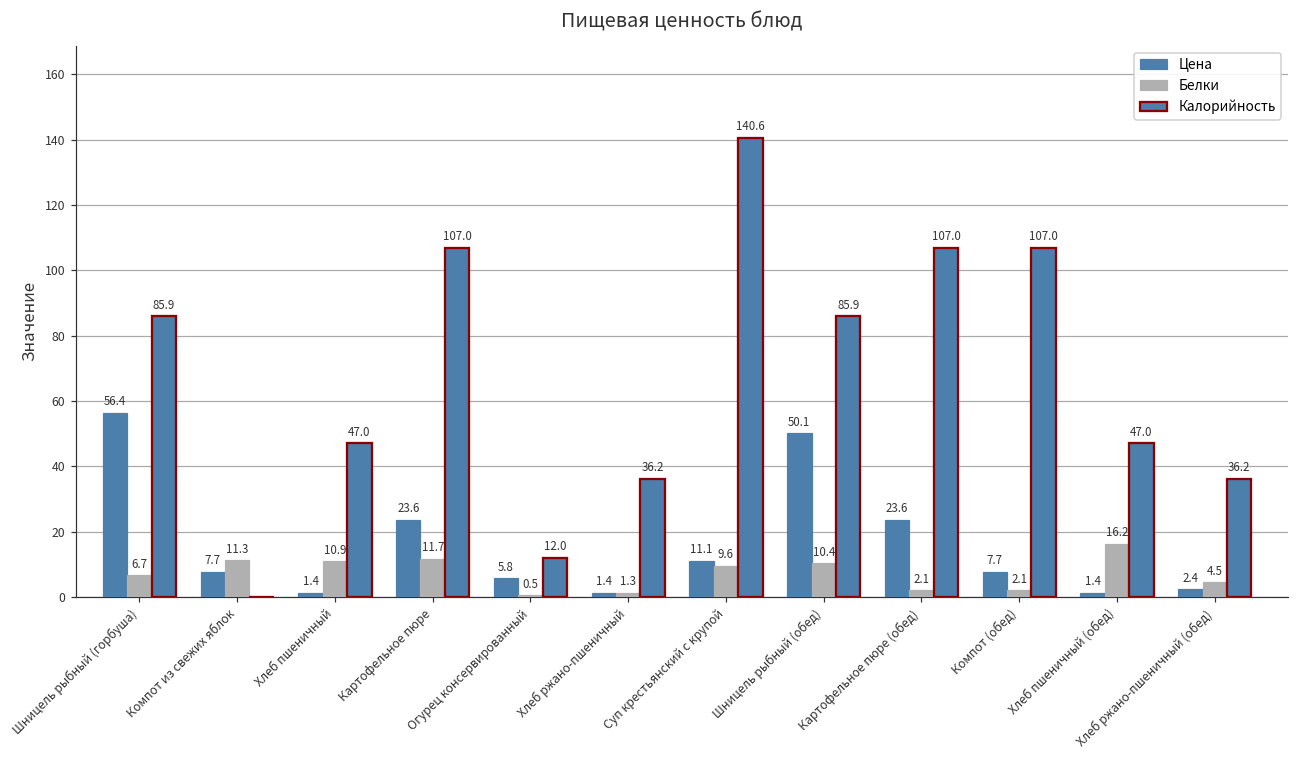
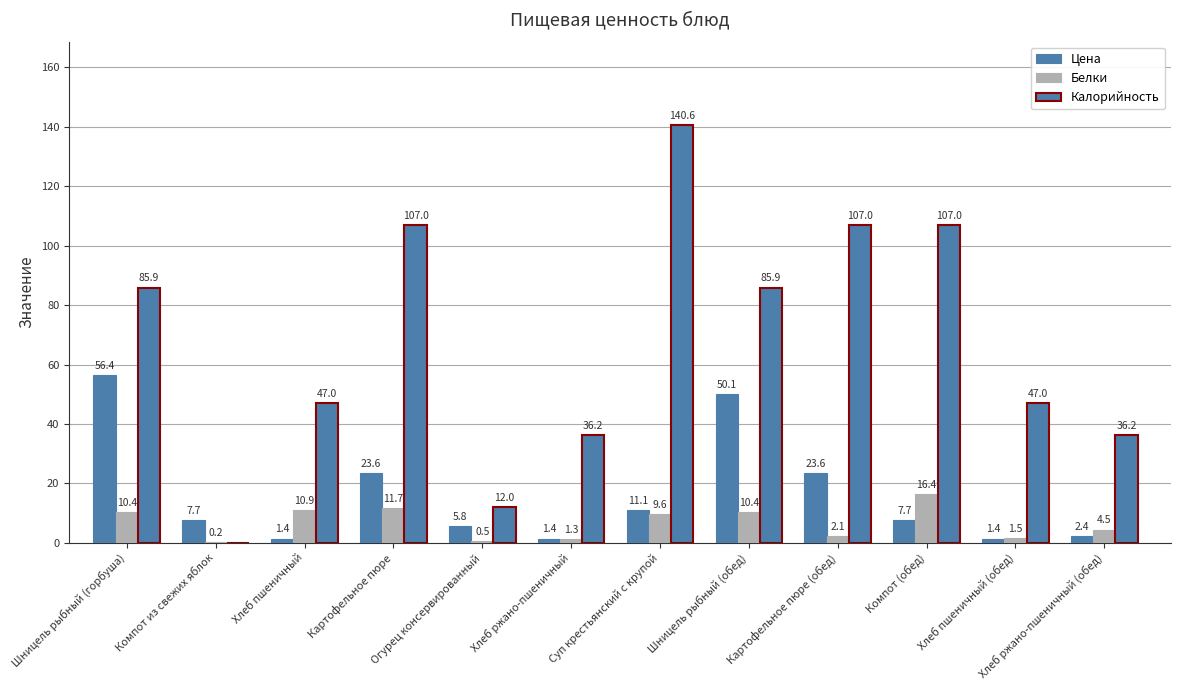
Белки, Шницель рыбный (горбуша): 6.7 -> 10.4
Белки, Компот из свежих яблок: 11.3 -> 0.2
Белки, Компот (обед): 2.1 -> 16.4
Белки, Хлеб пшеничный (обед): 16.2 -> 1.5
